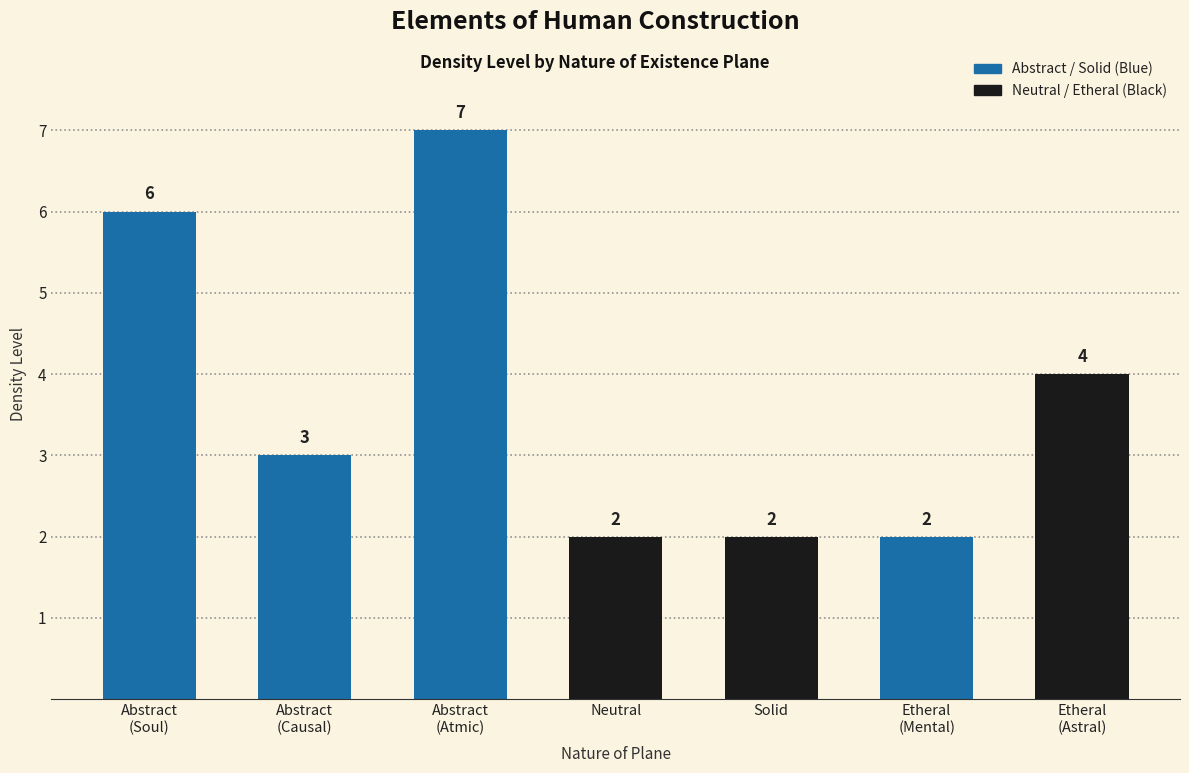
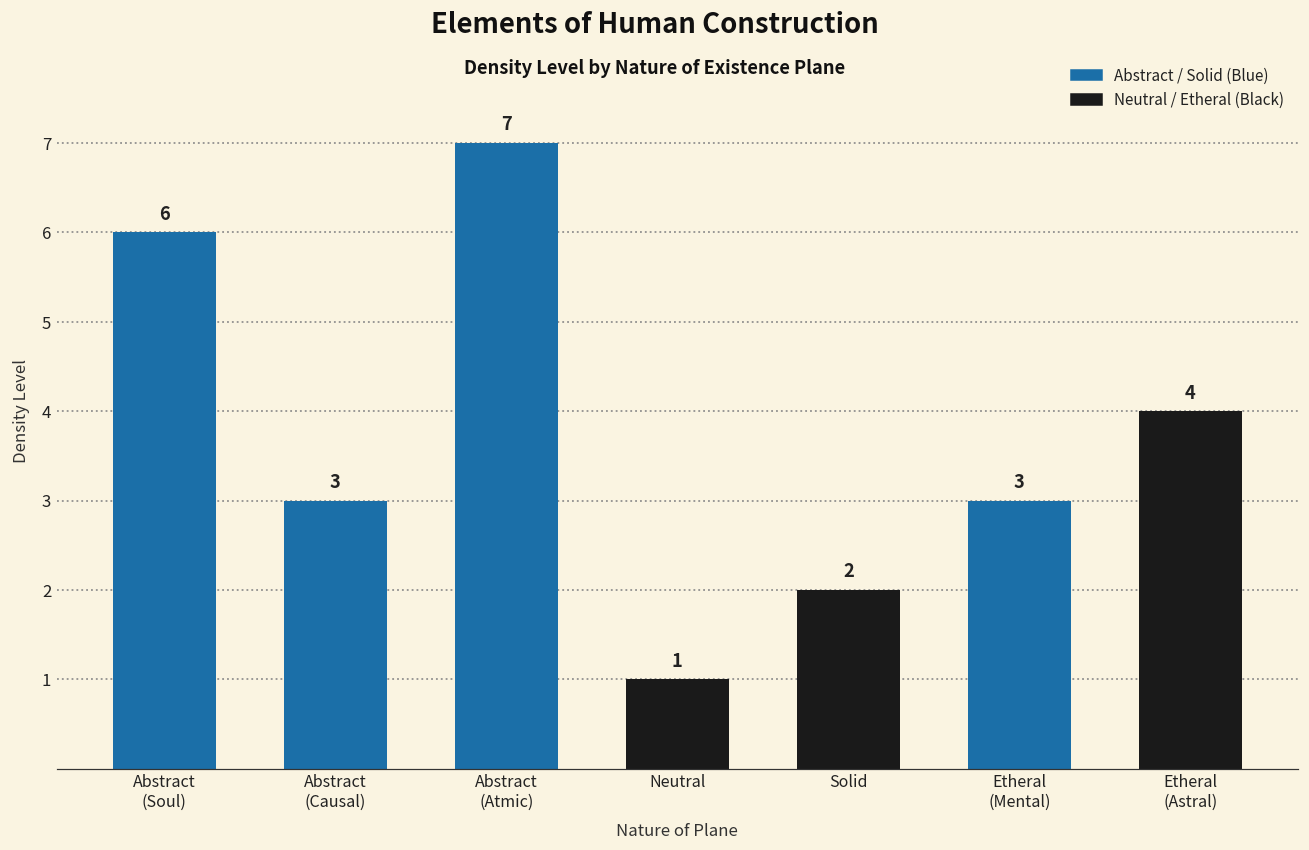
Neutral: 2 -> 1
Etheral (Mental): 2 -> 3
